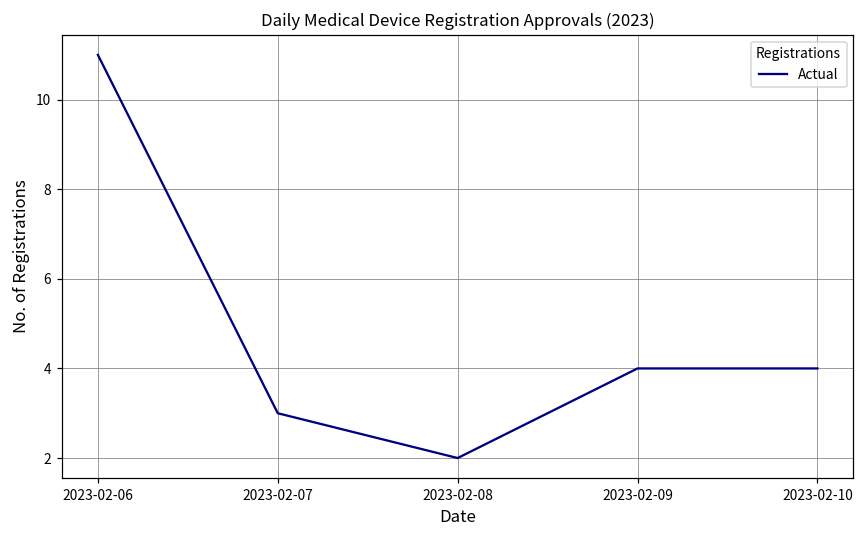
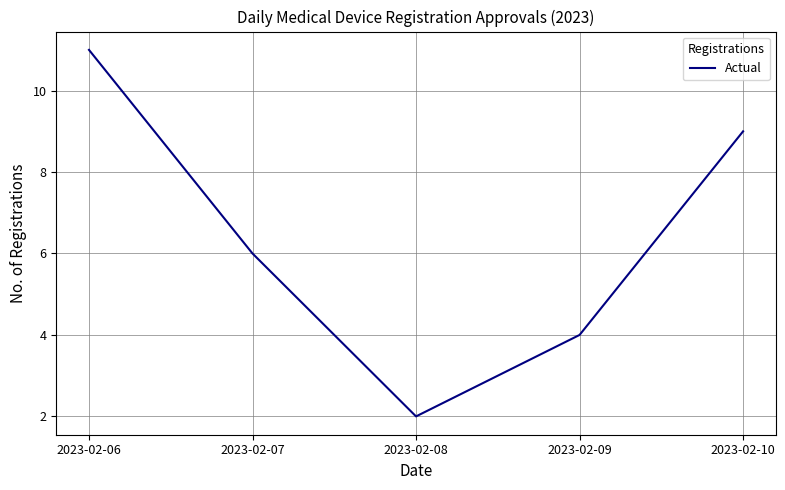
2023-02-07: 3 -> 6
2023-02-10: 4 -> 9
